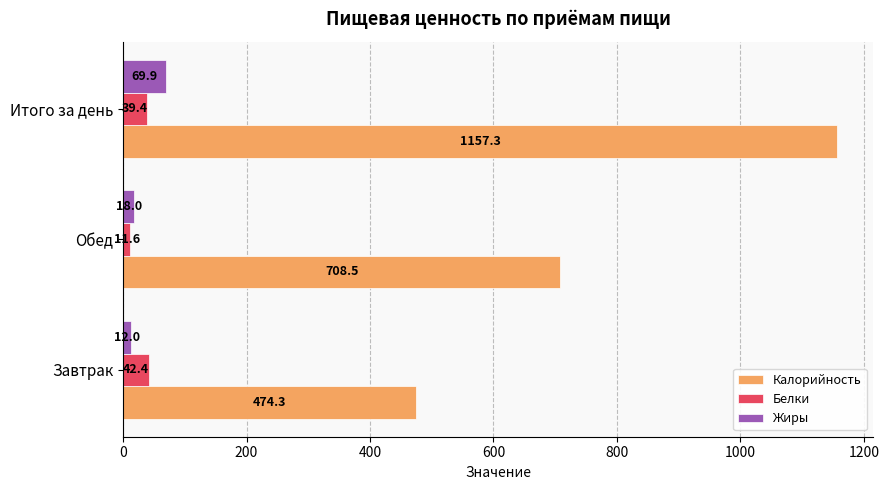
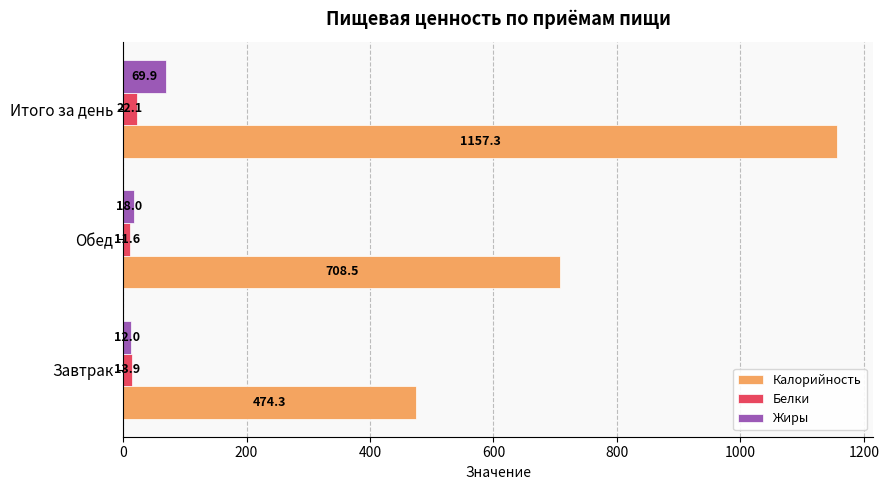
Белки, Итого за день: 39.4 -> 22.1
Белки, Завтрак: 42.4 -> 13.9
